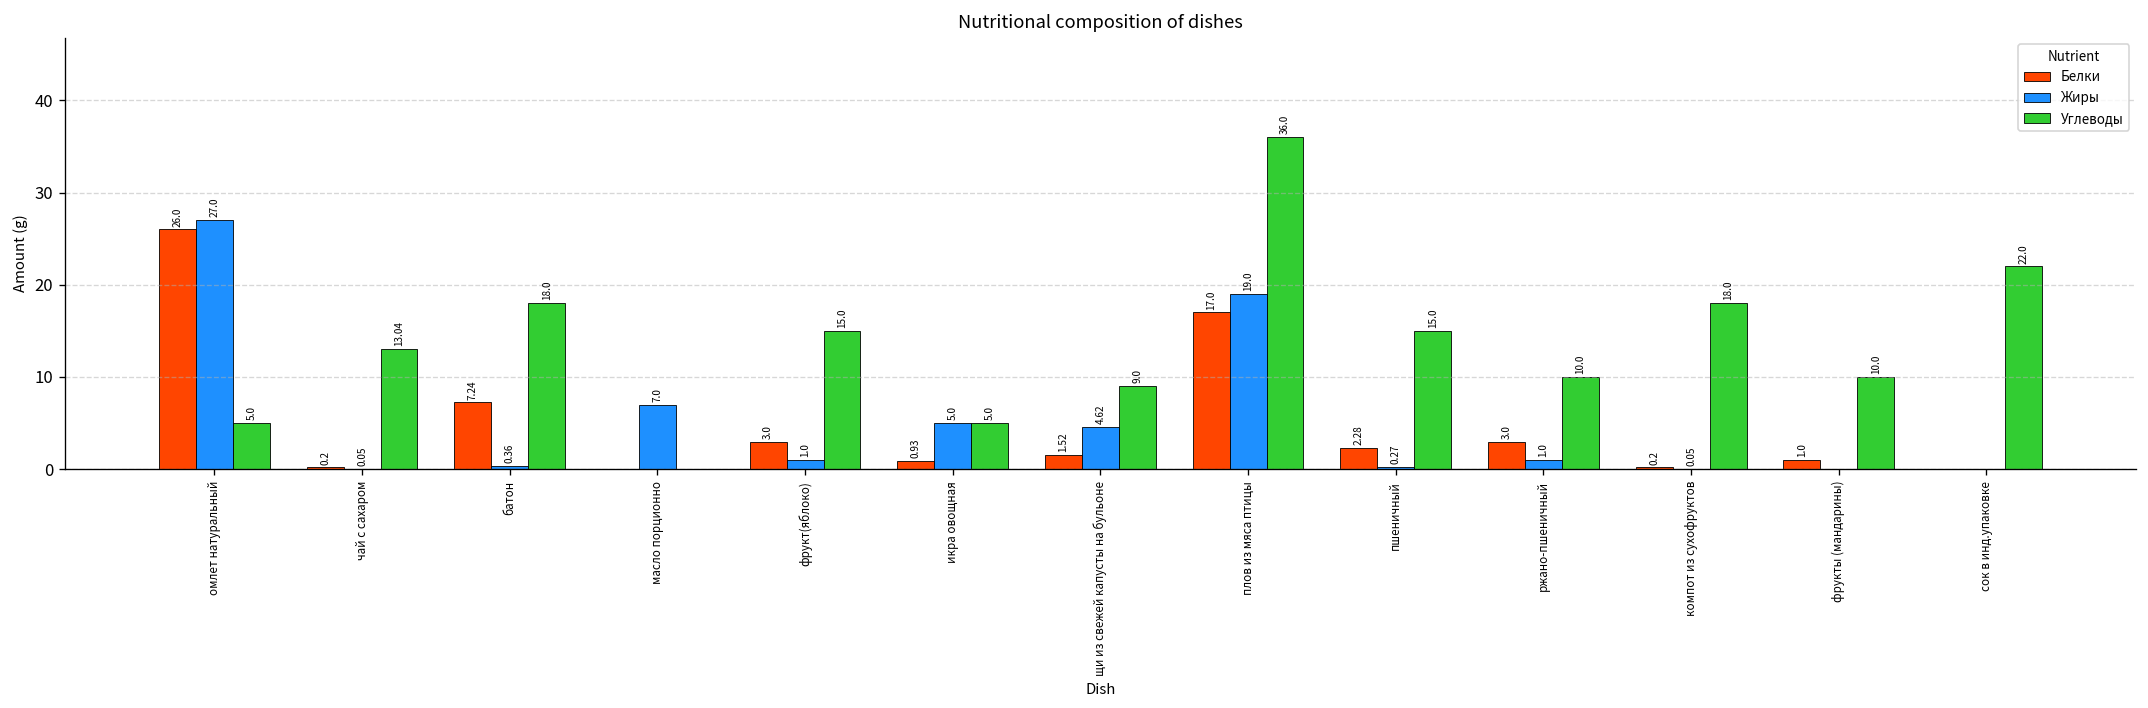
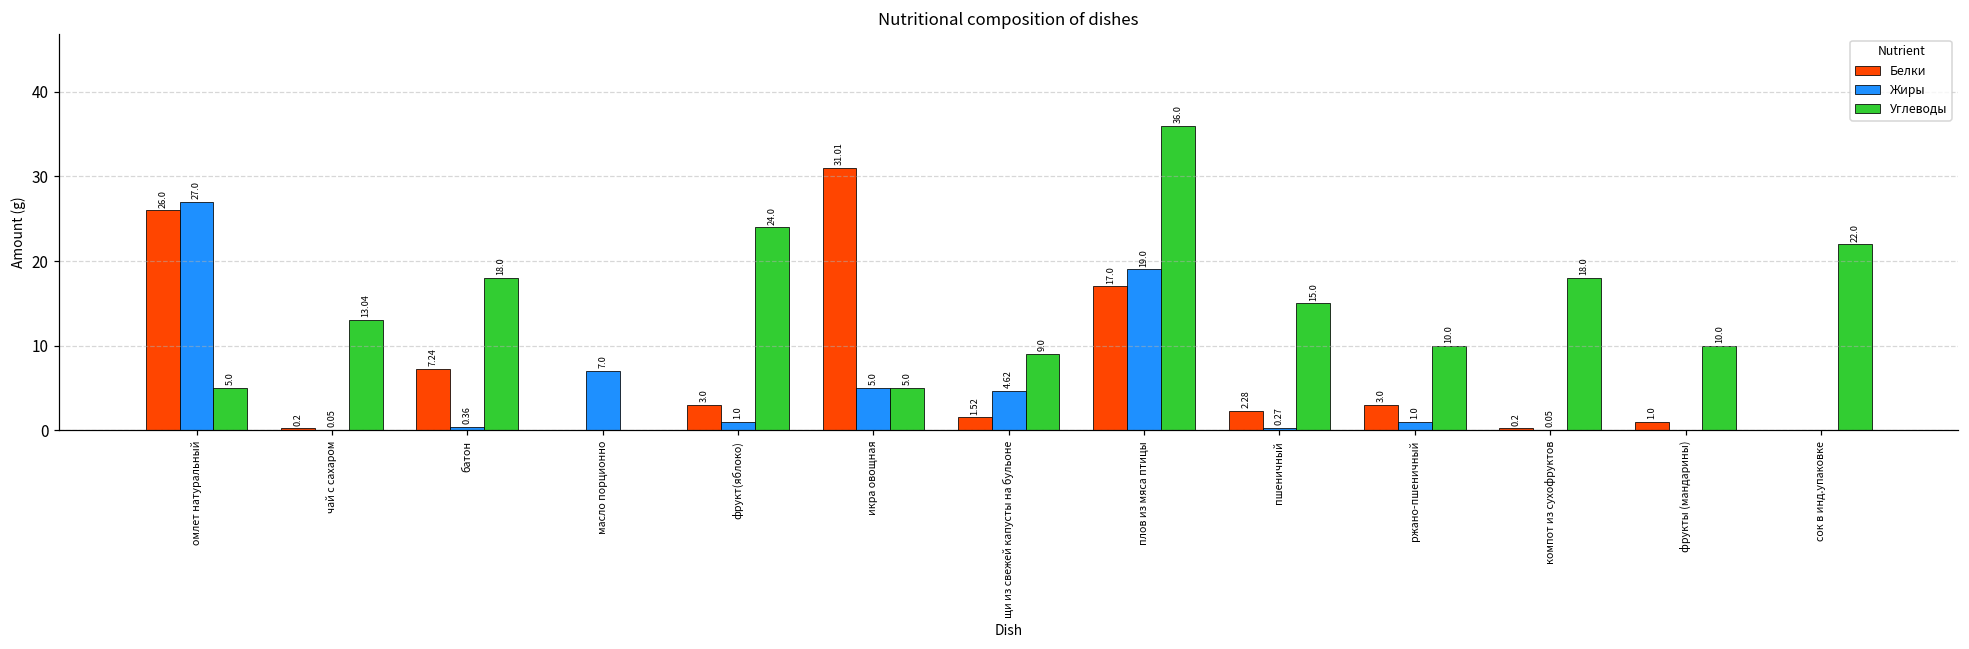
Углеводы, фрукт(яблоко): 15.0 -> 24.0
Белки, икра овощная: 0.93 -> 31.01
